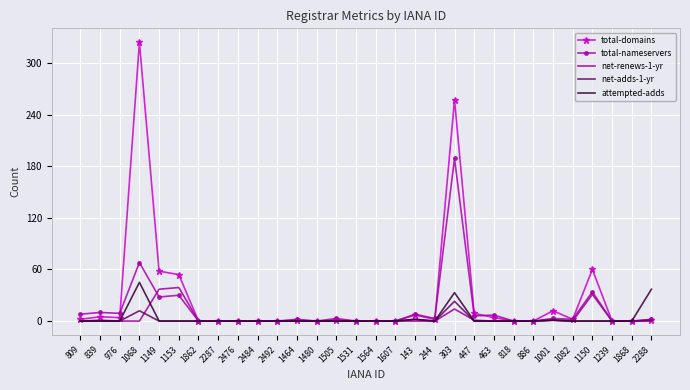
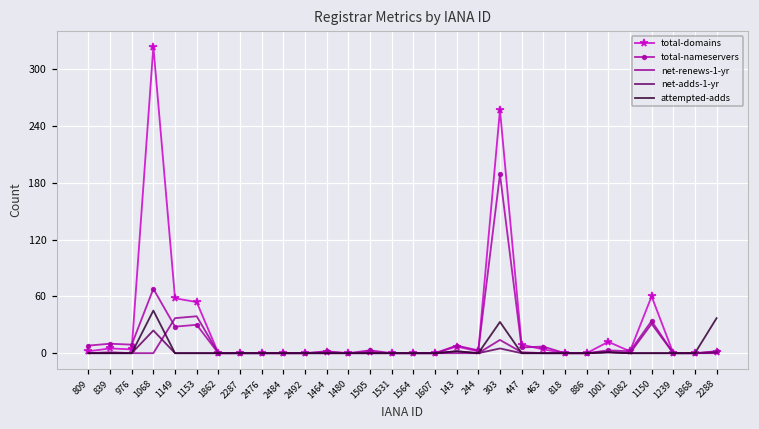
net-adds-1-yr, 1068: 10 -> 20
net-adds-1-yr, 303: 20 -> 10
